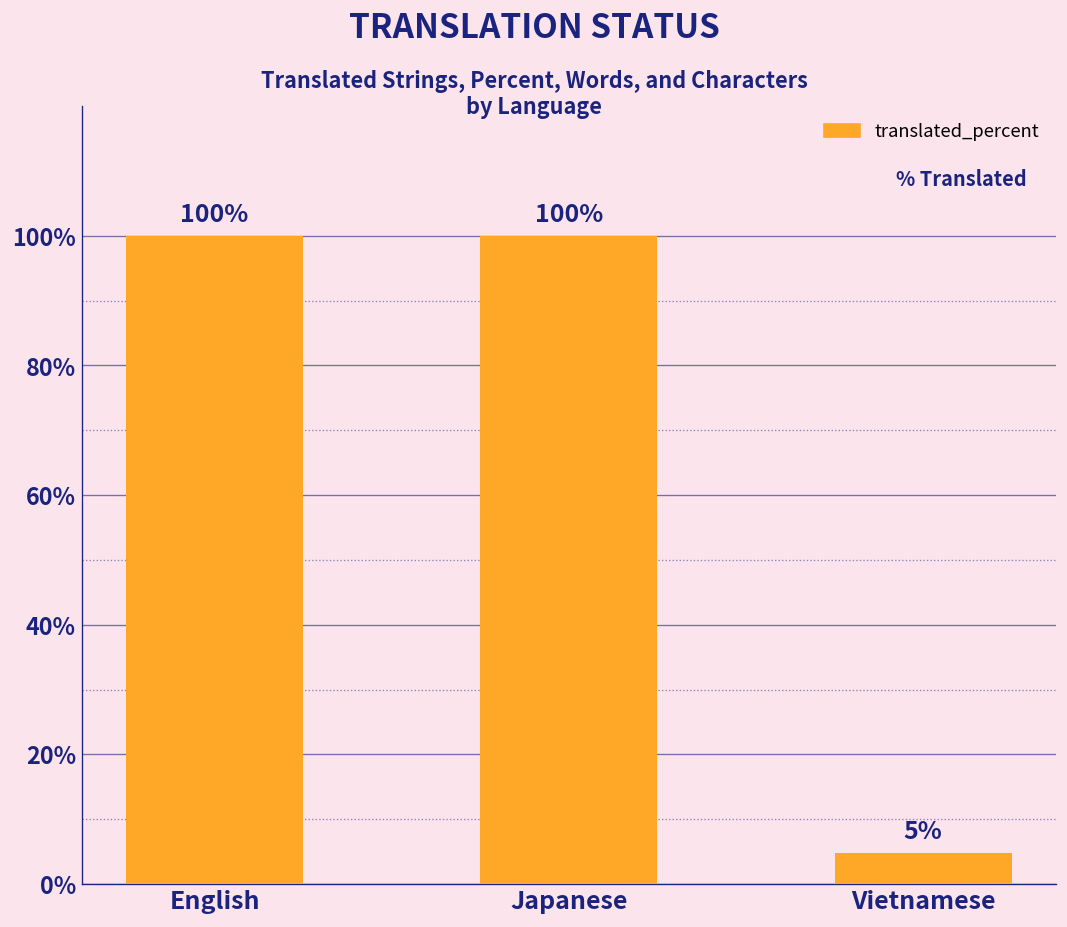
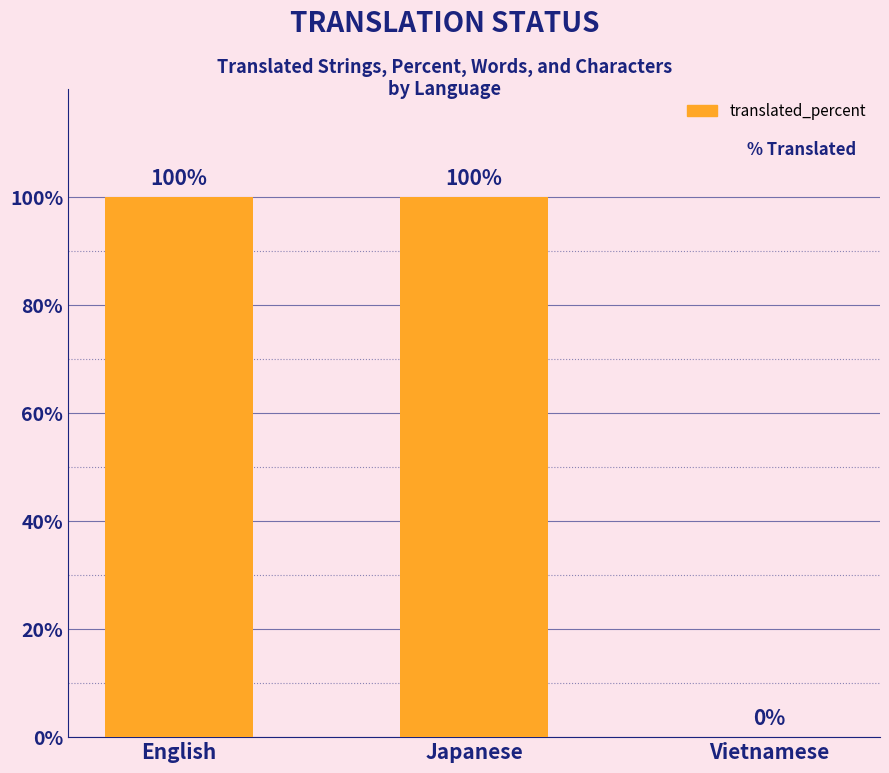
Vietnamese: 5% -> 0%
